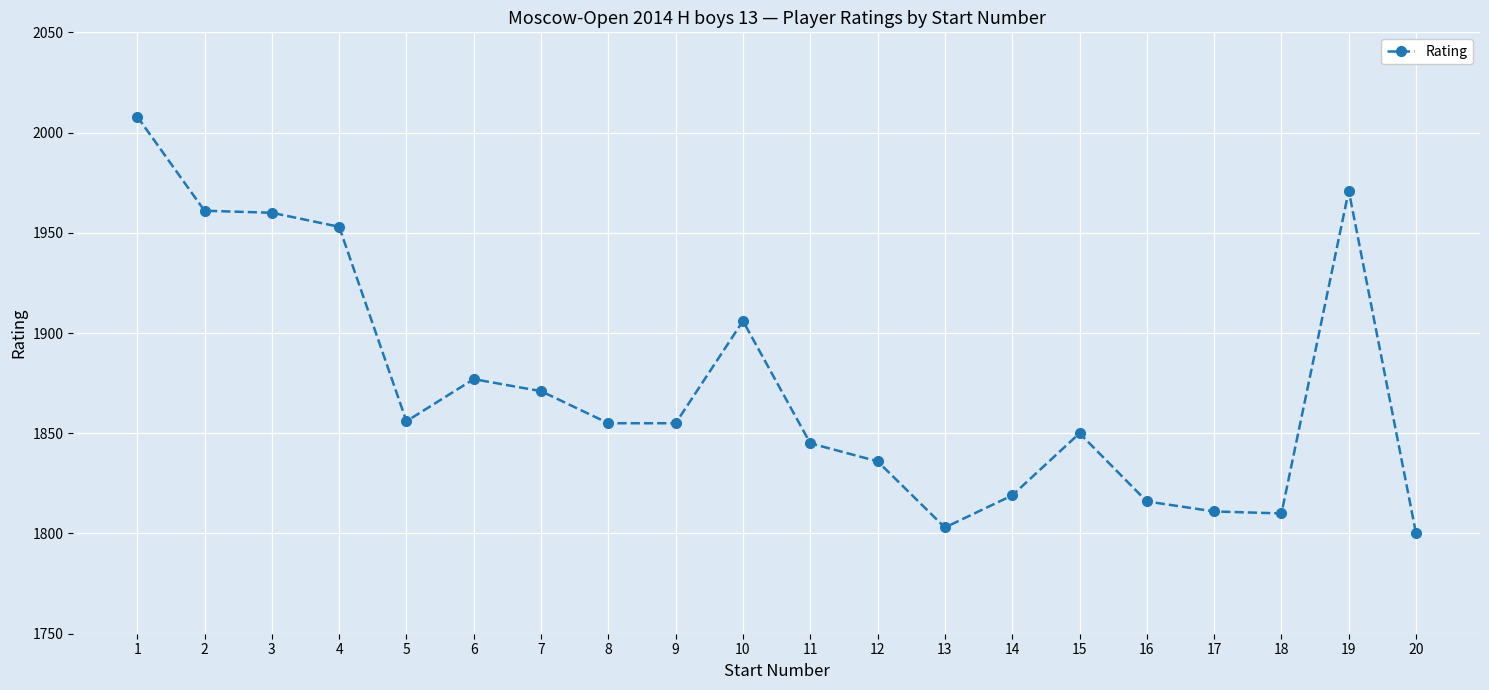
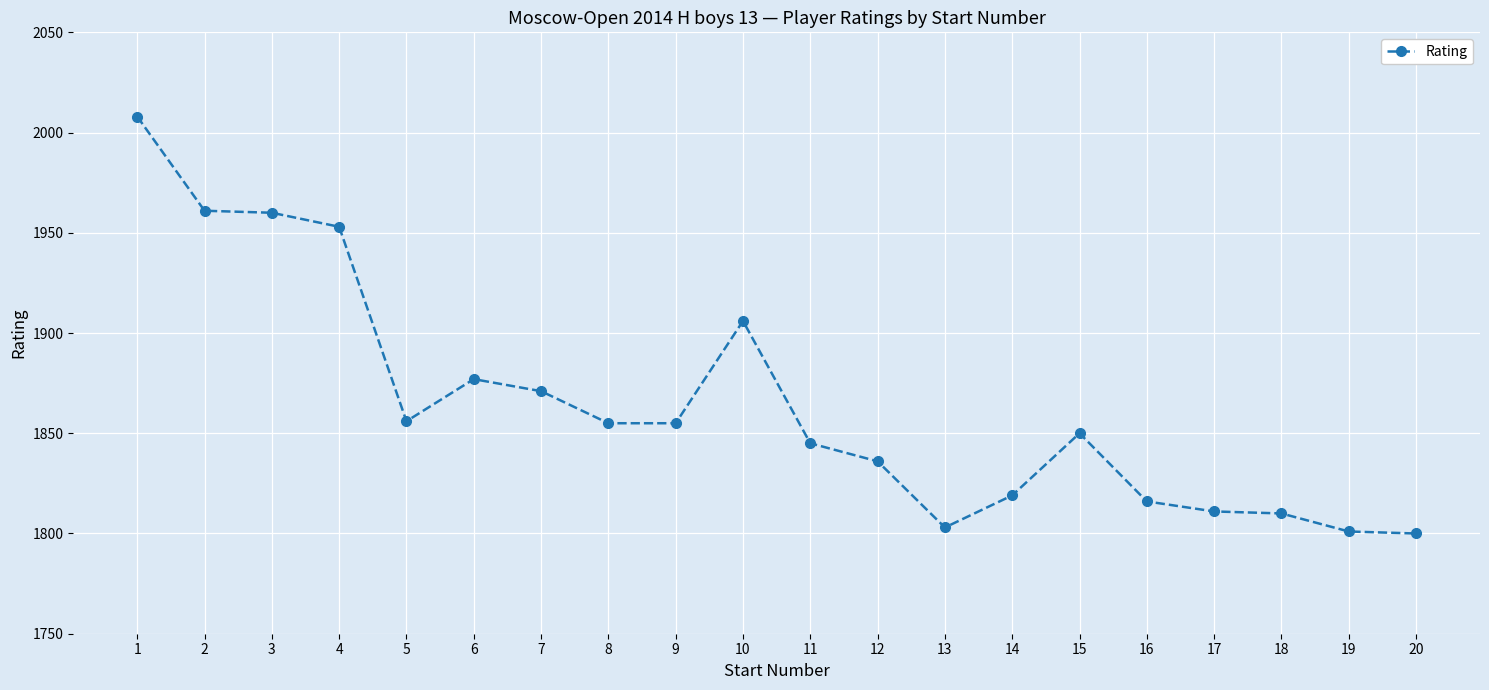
19: 1971 -> 1801
